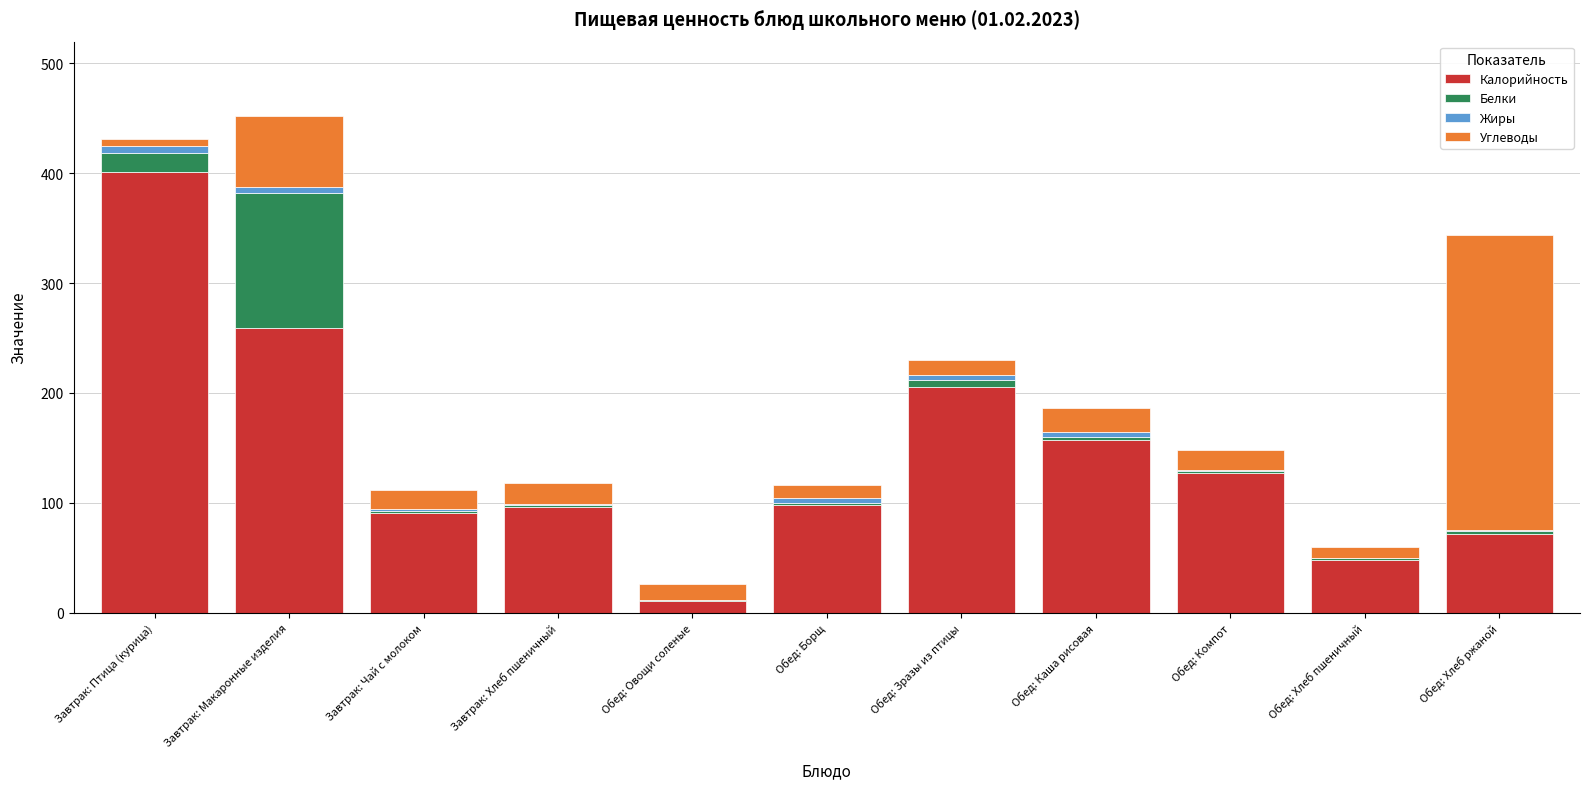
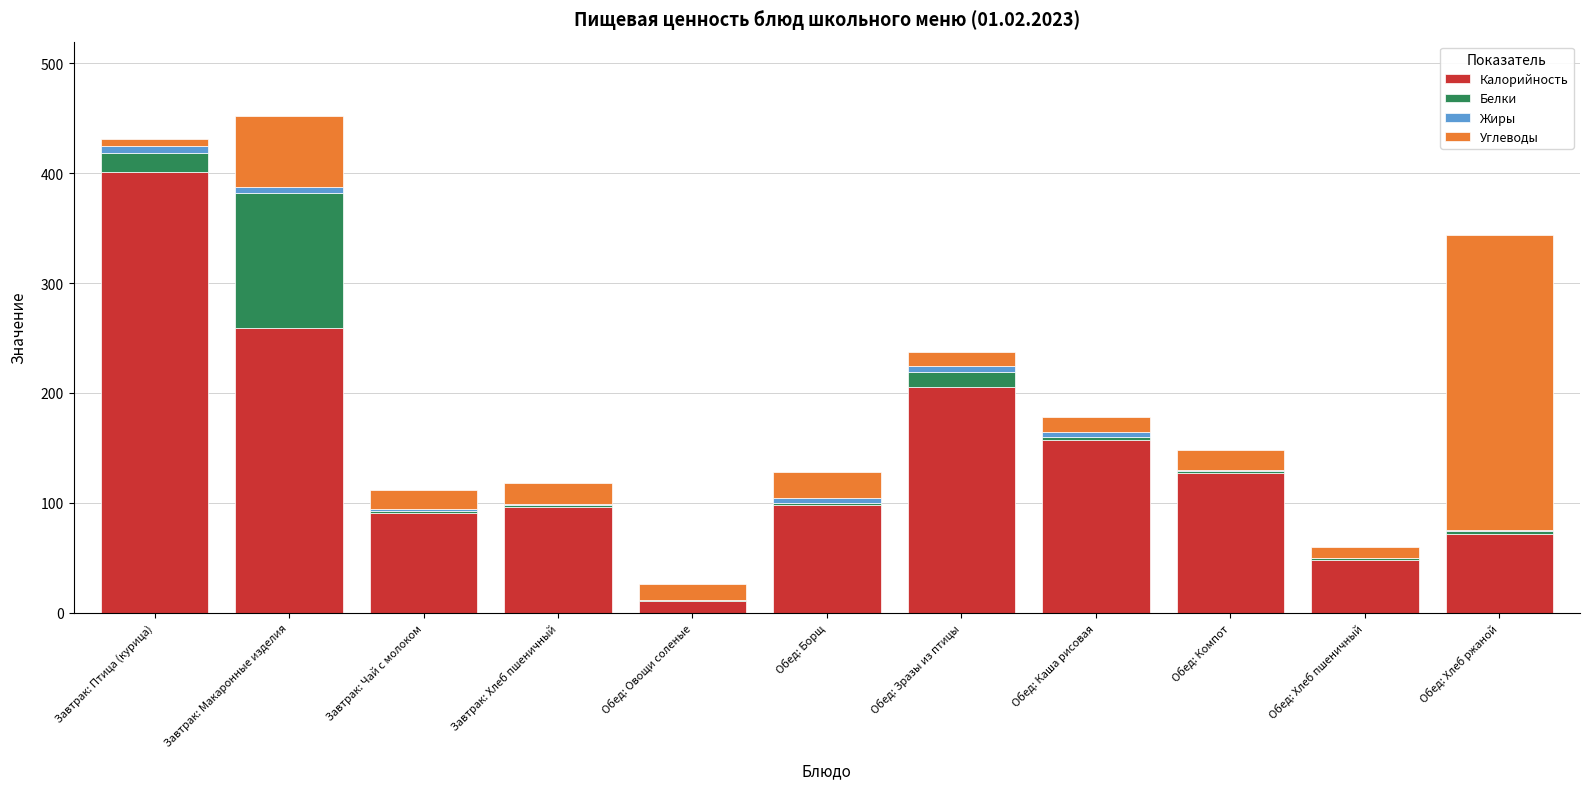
Углеводы, Обед: Борщ: 12 -> 23
Белки, Обед: Зразы из птицы: 6 -> 14
Углеводы, Обед: Каша рисовая: 22 -> 14
